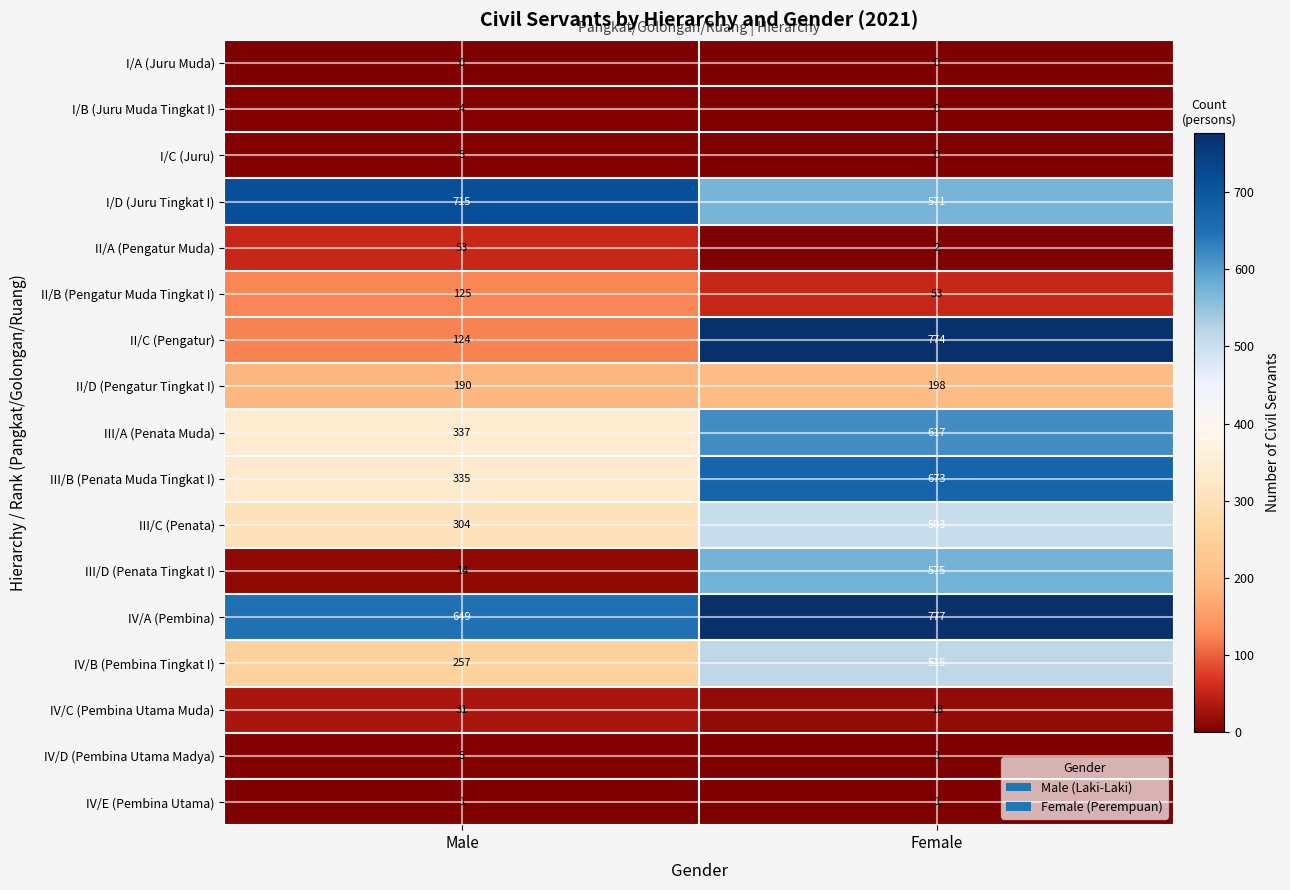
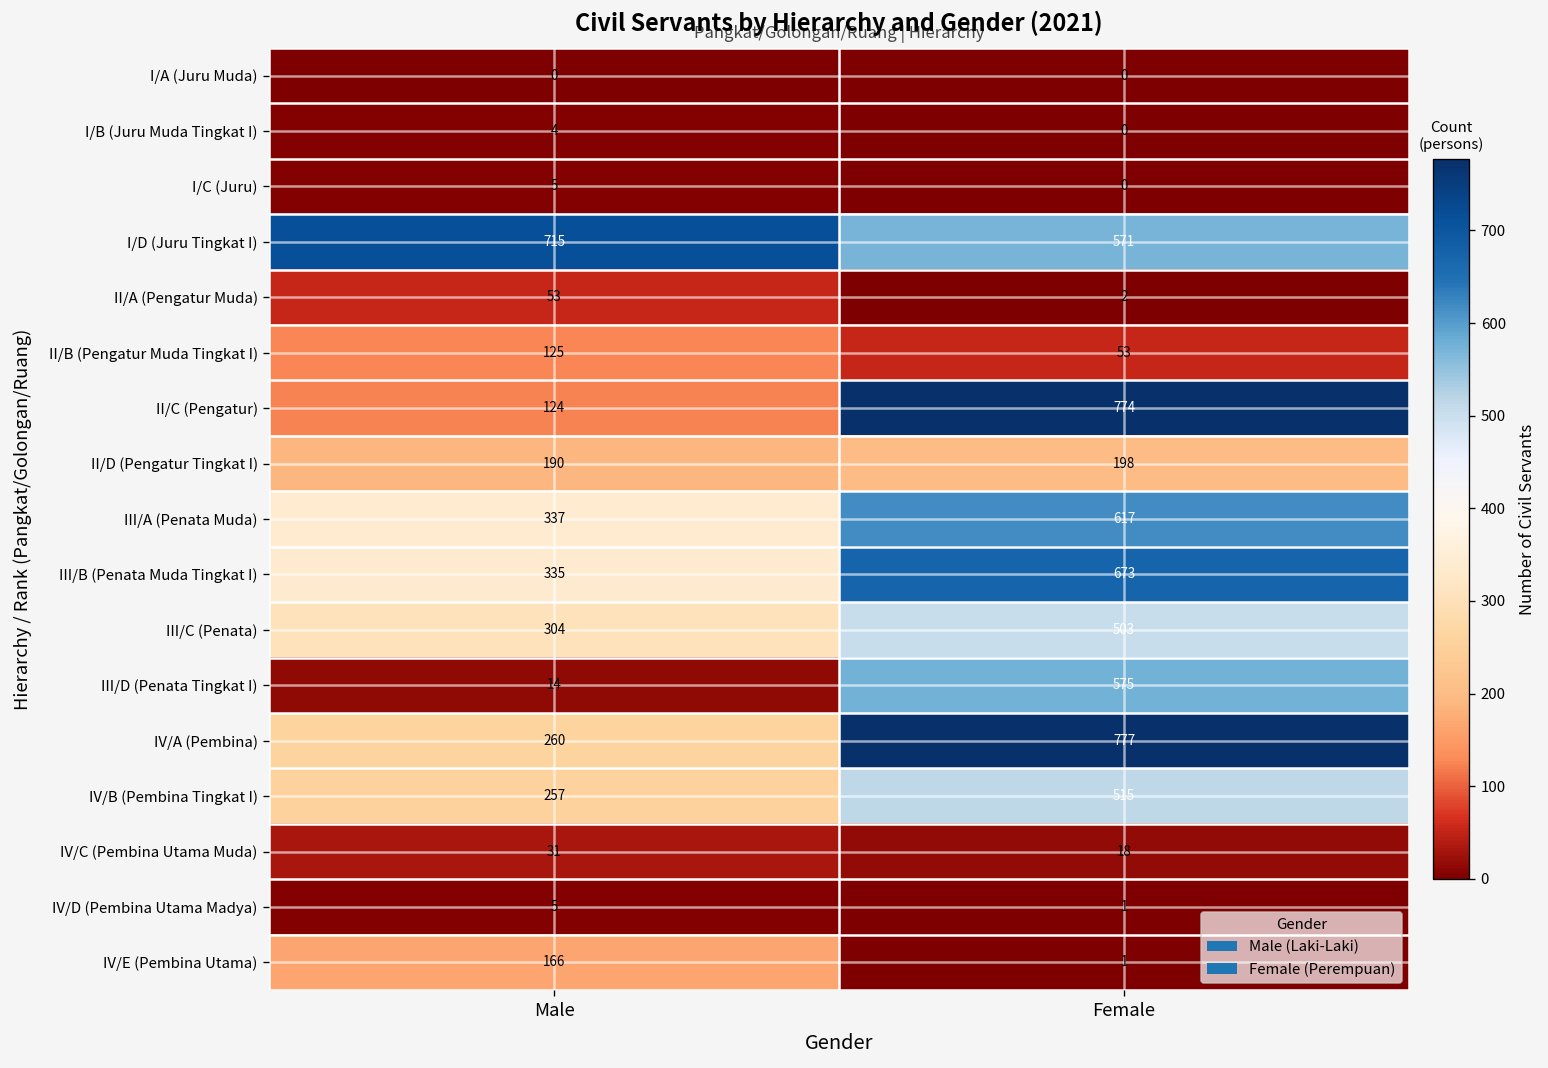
IV/A (Pembina), Male: 649 -> 260
IV/E (Pembina Utama), Male: 1 -> 166
